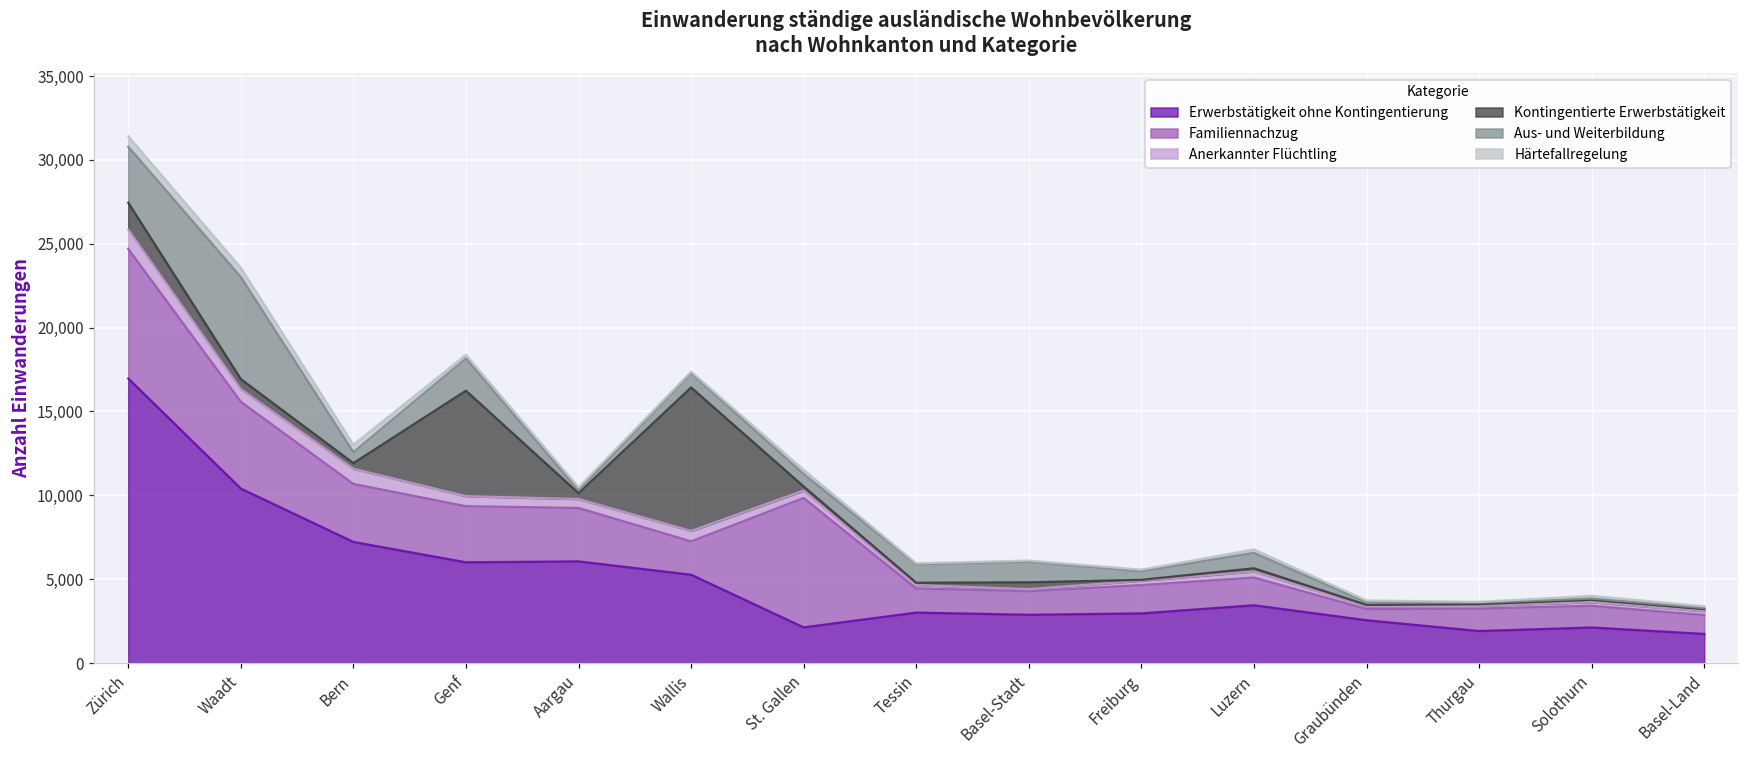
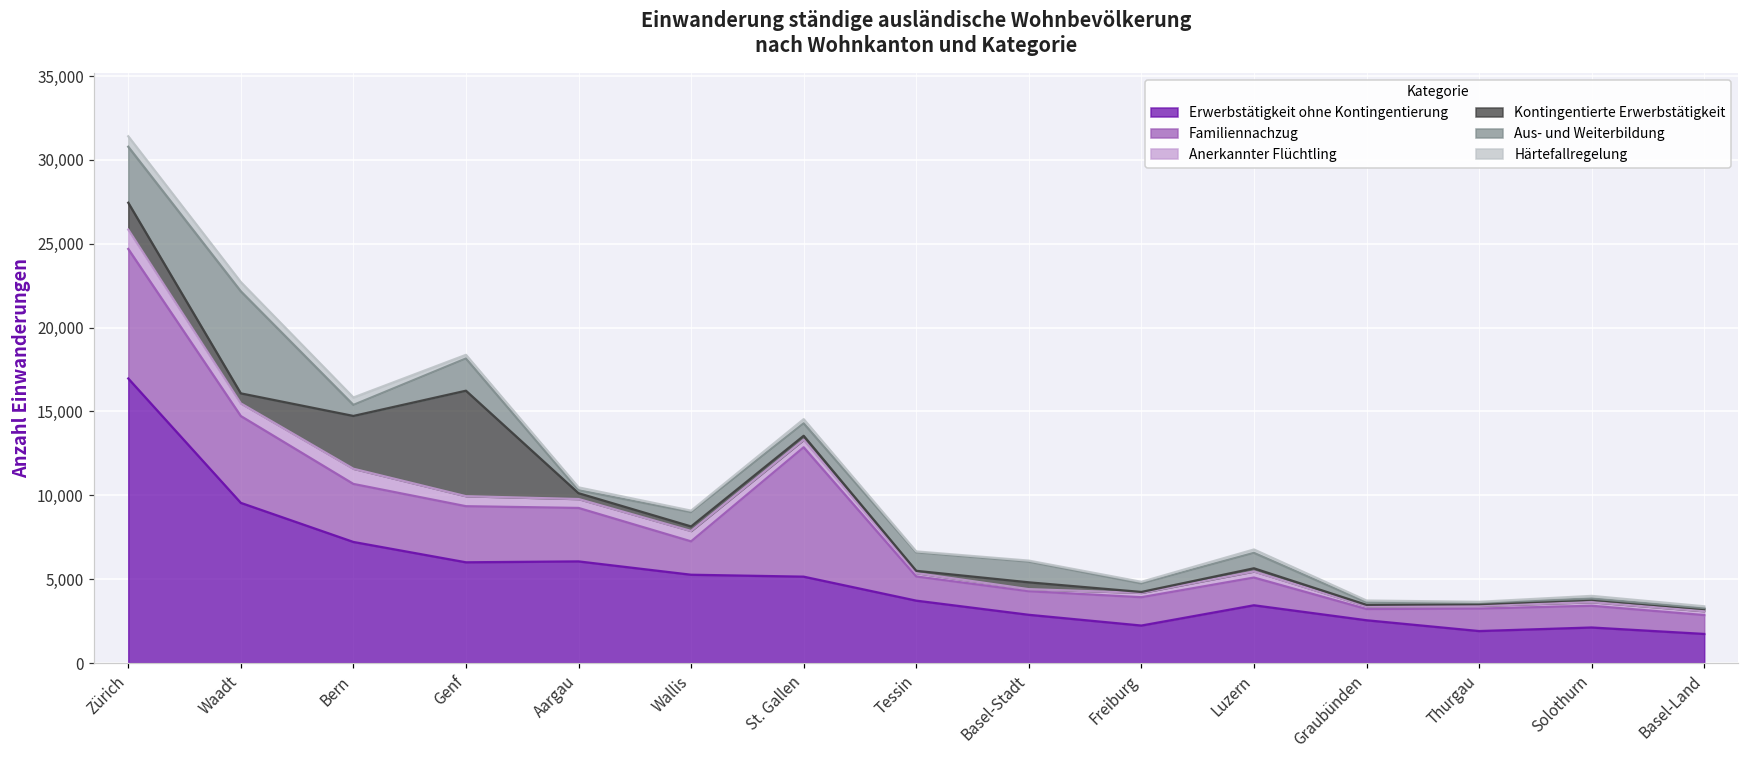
Erwerbstätigkeit ohne Kontingentierung, Waadt: 10,400 -> 9,500
Kontingentierte Erwerbstätigkeit, Bern: 300 -> 3,100
Kontingentierte Erwerbstätigkeit, Wallis: 8,600 -> 300
Erwerbstätigkeit ohne Kontingentierung, St. Gallen: 2,100 -> 5,100
Erwerbstätigkeit ohne Kontingentierung, Tessin: 3,000 -> 3,700
Erwerbstätigkeit ohne Kontingentierung, Freiburg: 3,000 -> 2,200
